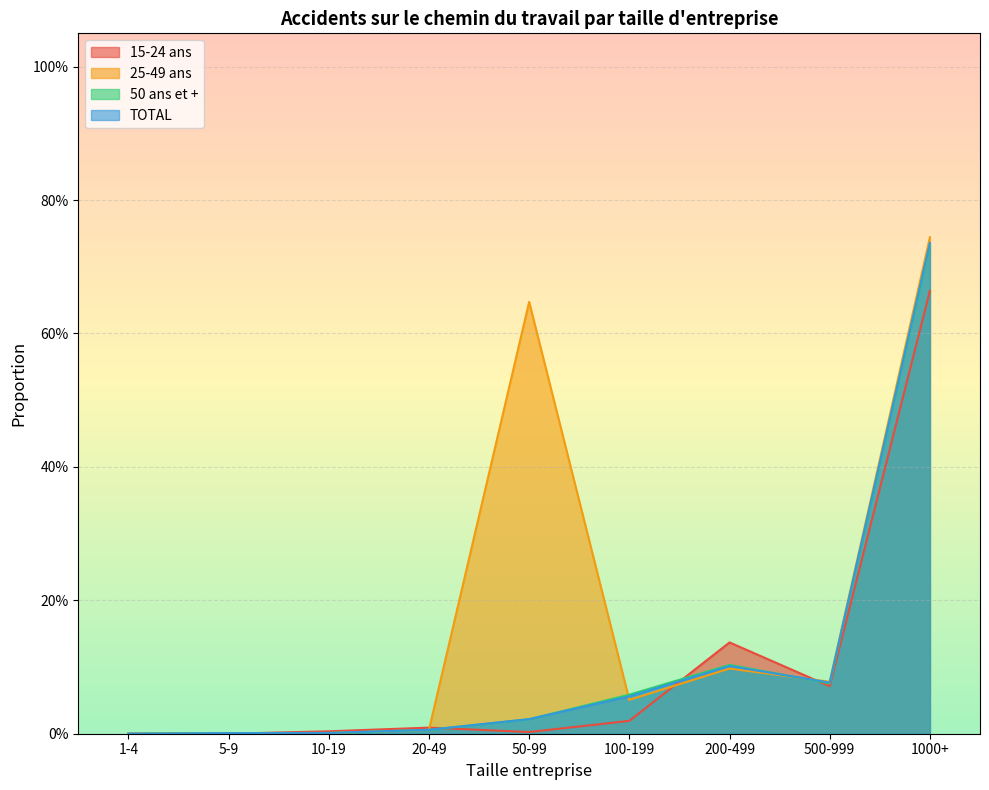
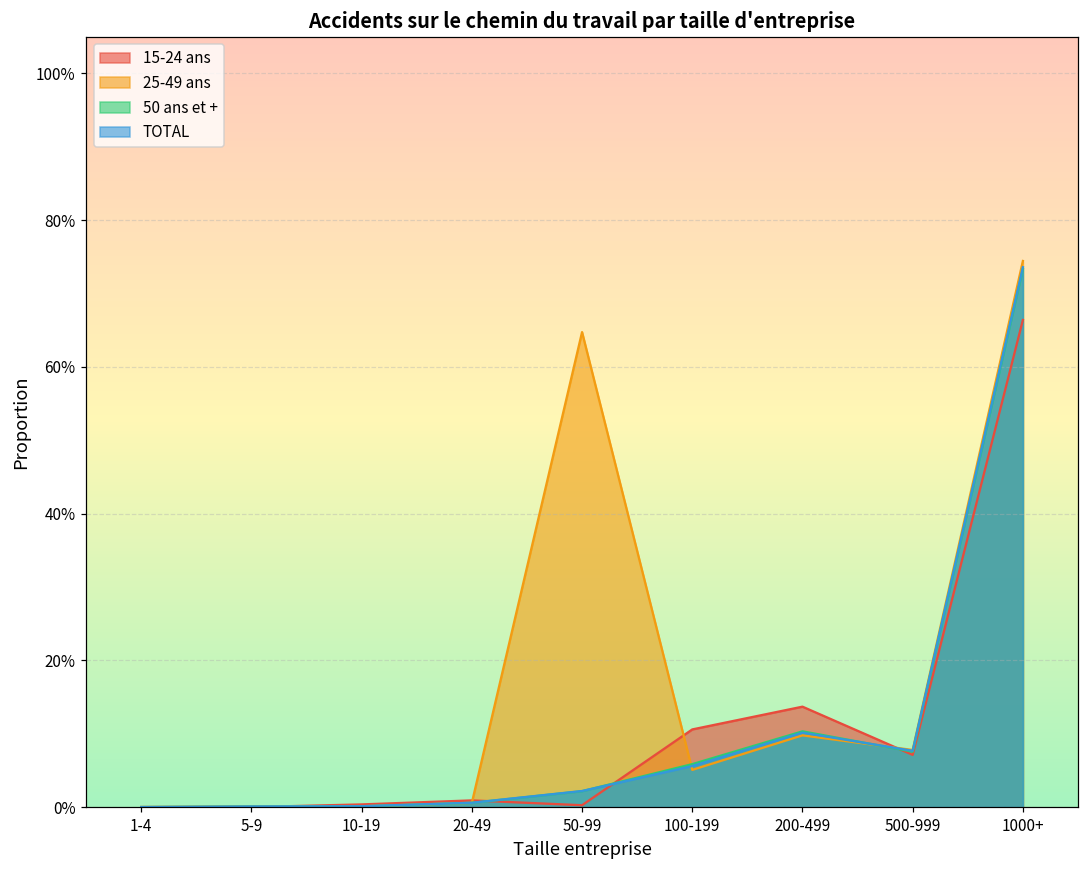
15-24 ans, 100-199: 2% -> 11%
